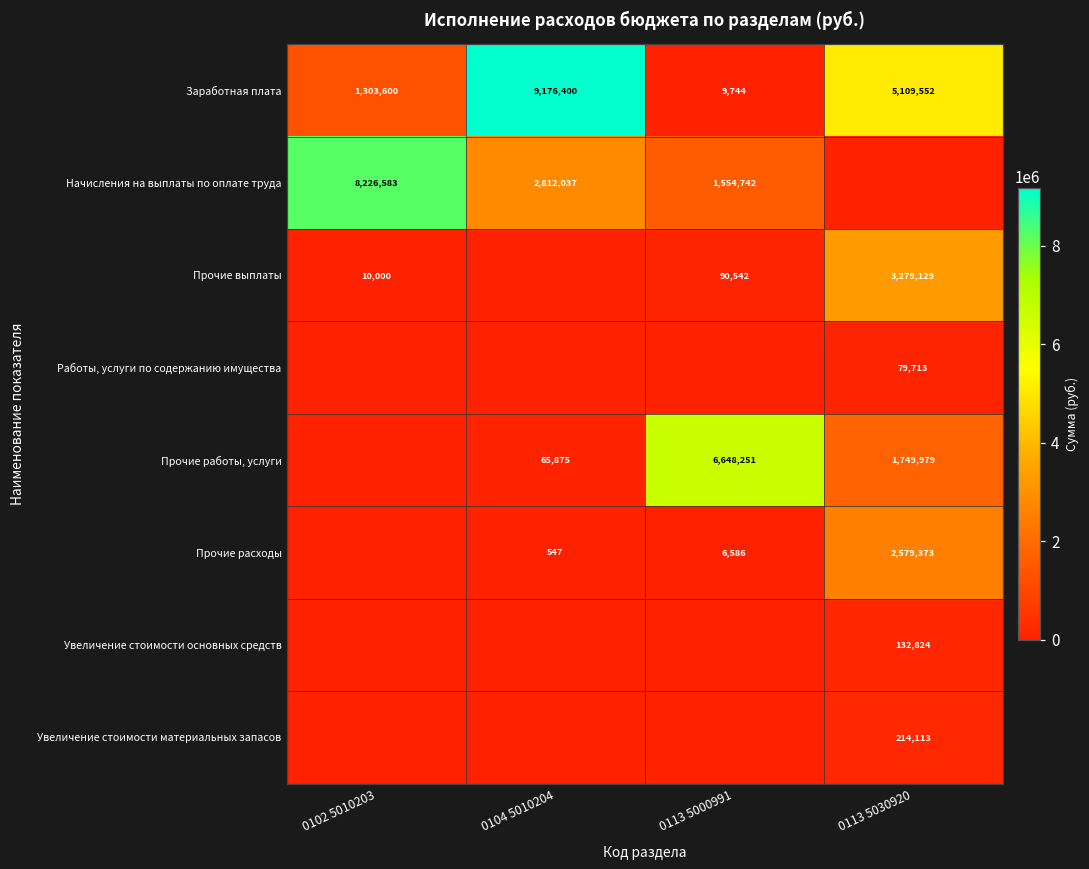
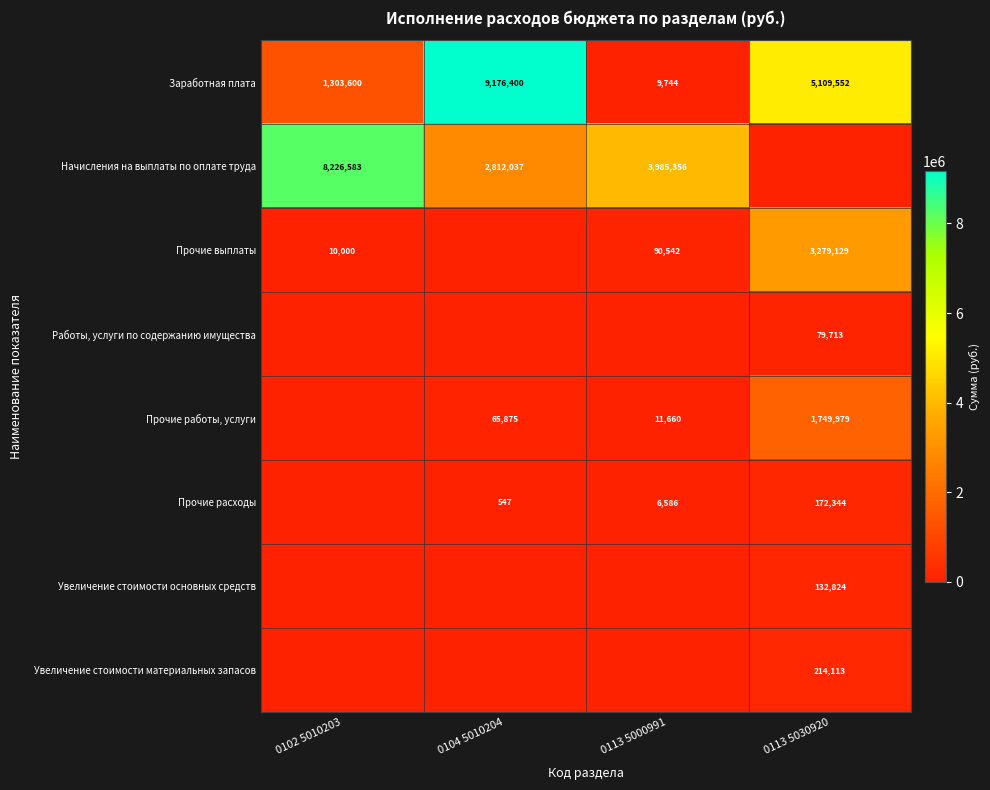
Начисления на выплаты по оплате труда, 0113 5000991: 1,554,742 -> 3,985,356
Прочие работы, услуги, 0113 5000991: 6,648,251 -> 11,660
Прочие расходы, 0113 5030920: 2,579,373 -> 172,344
